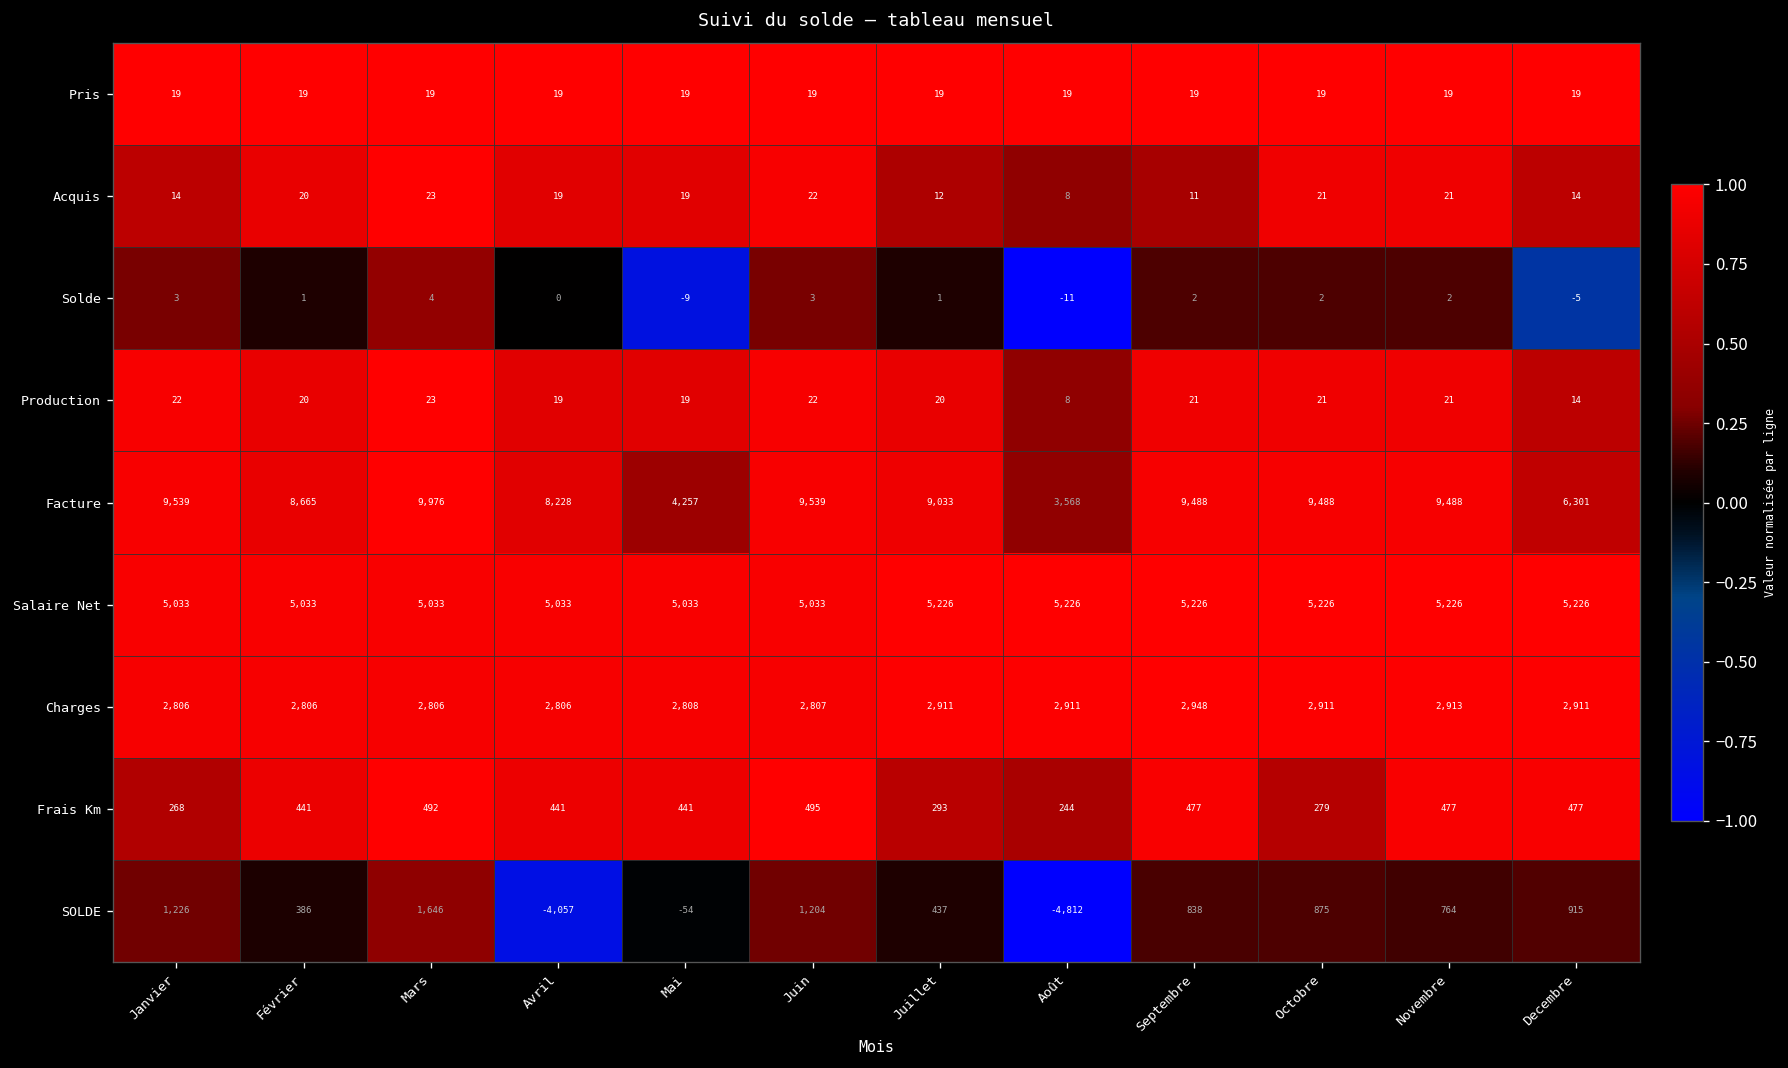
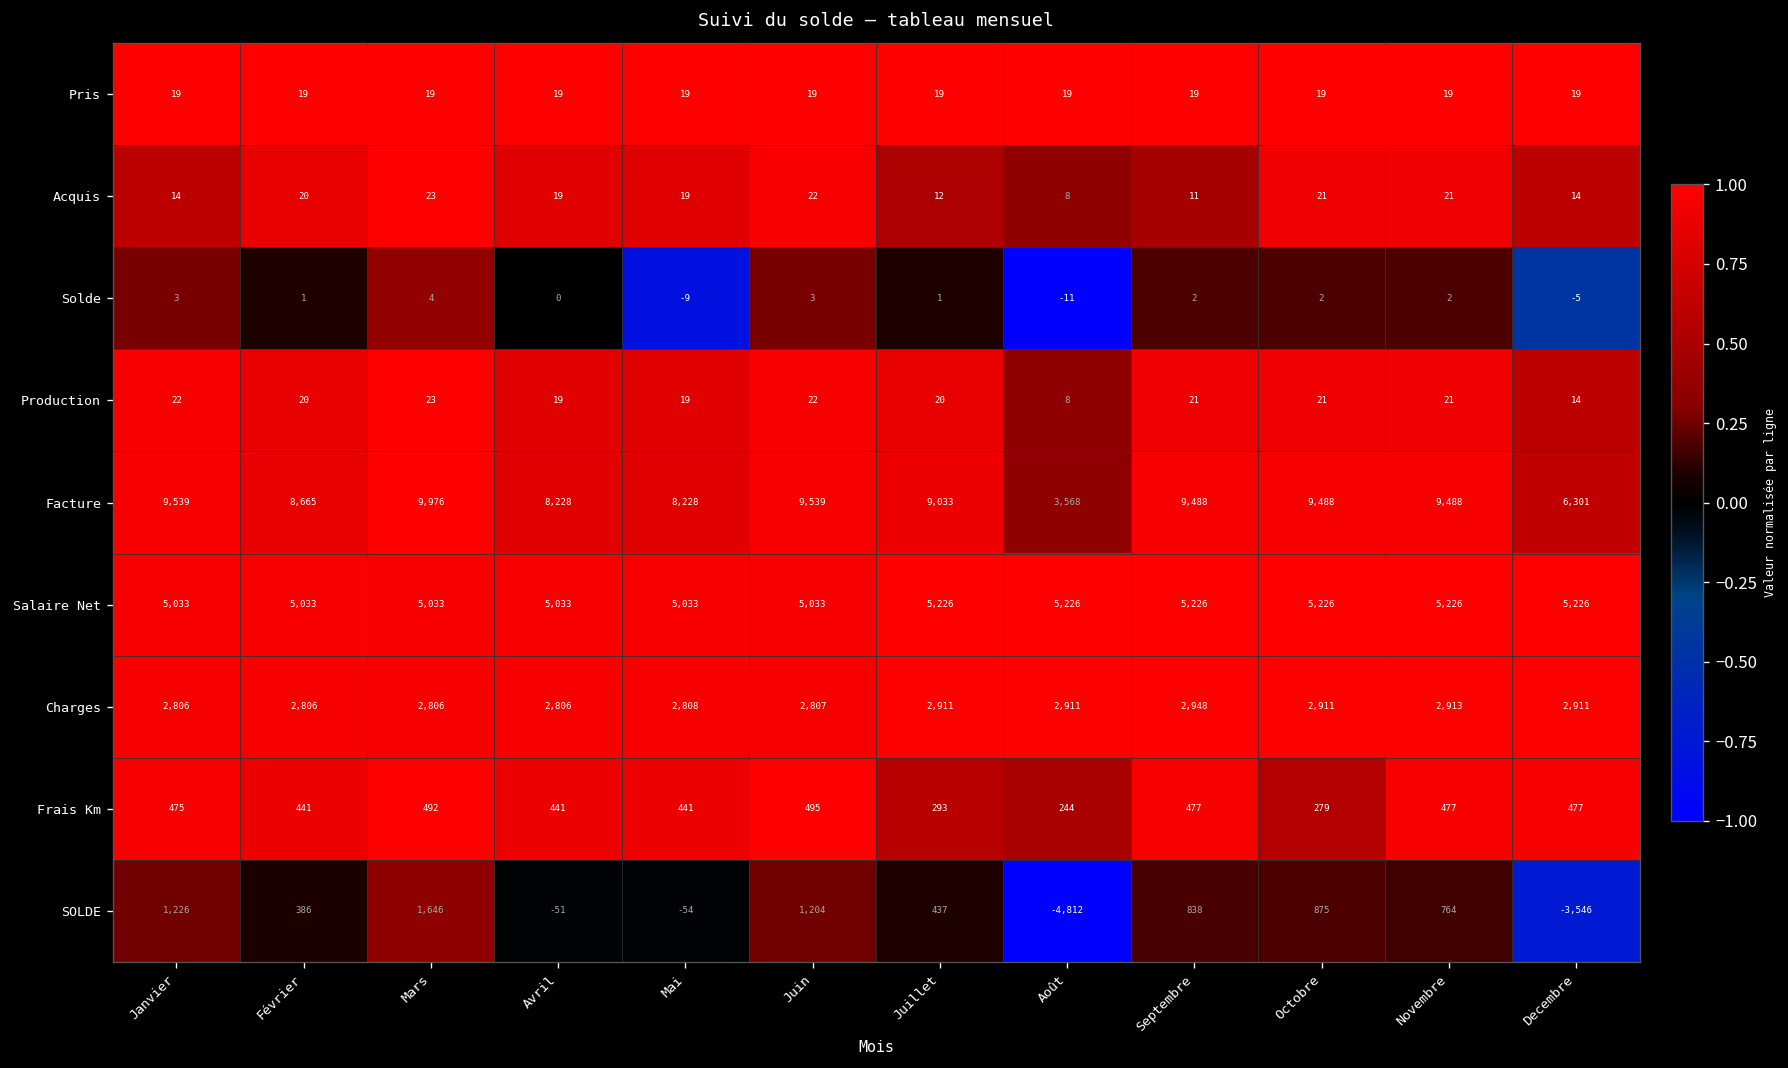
Facture, Mai: 4,257 -> 8,228
Frais Km, Janvier: 268 -> 475
SOLDE, Avril: -4,057 -> -51
SOLDE, Decembre: 915 -> -3,546
